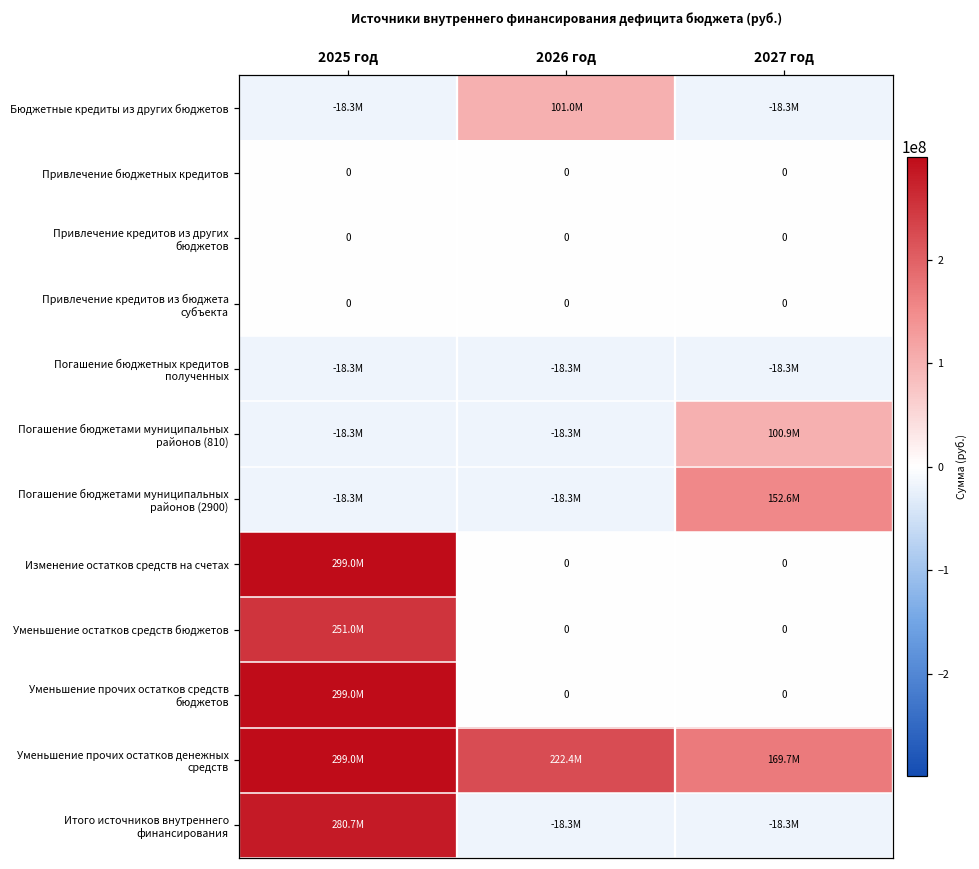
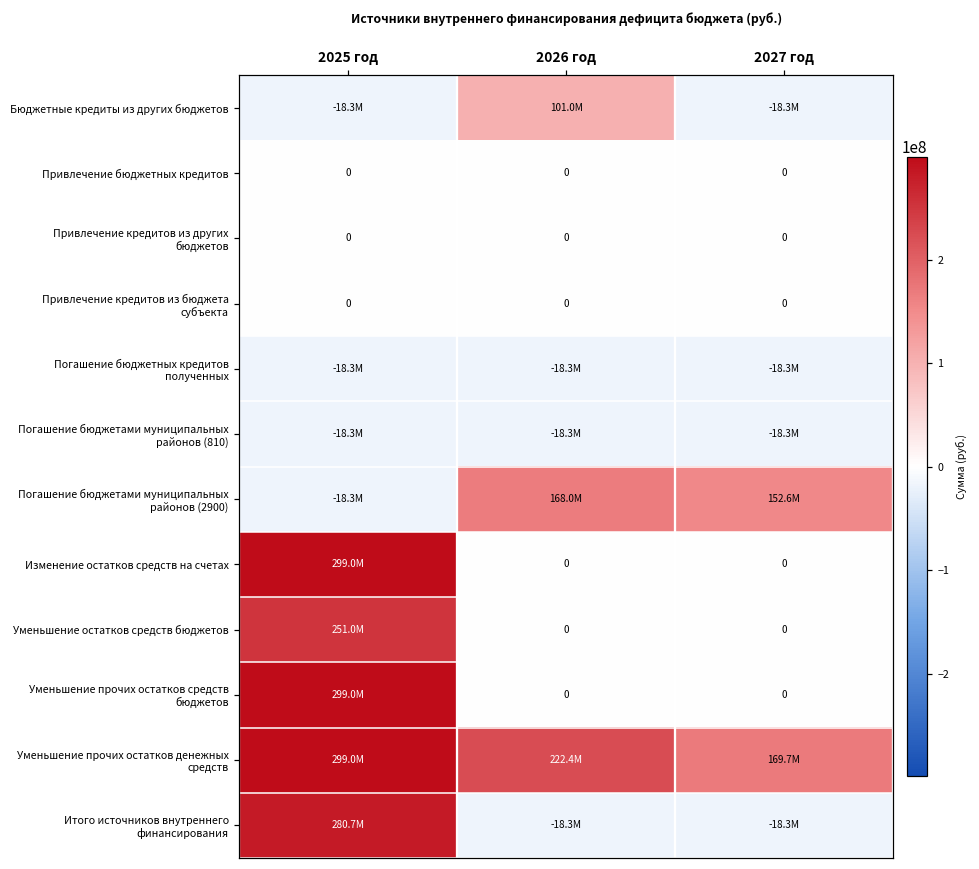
Погашение бюджетами муниципальных районов (810), 2027 год: 100.9M -> -18.3M
Погашение бюджетами муниципальных районов (2900), 2026 год: -18.3M -> 168.0M
